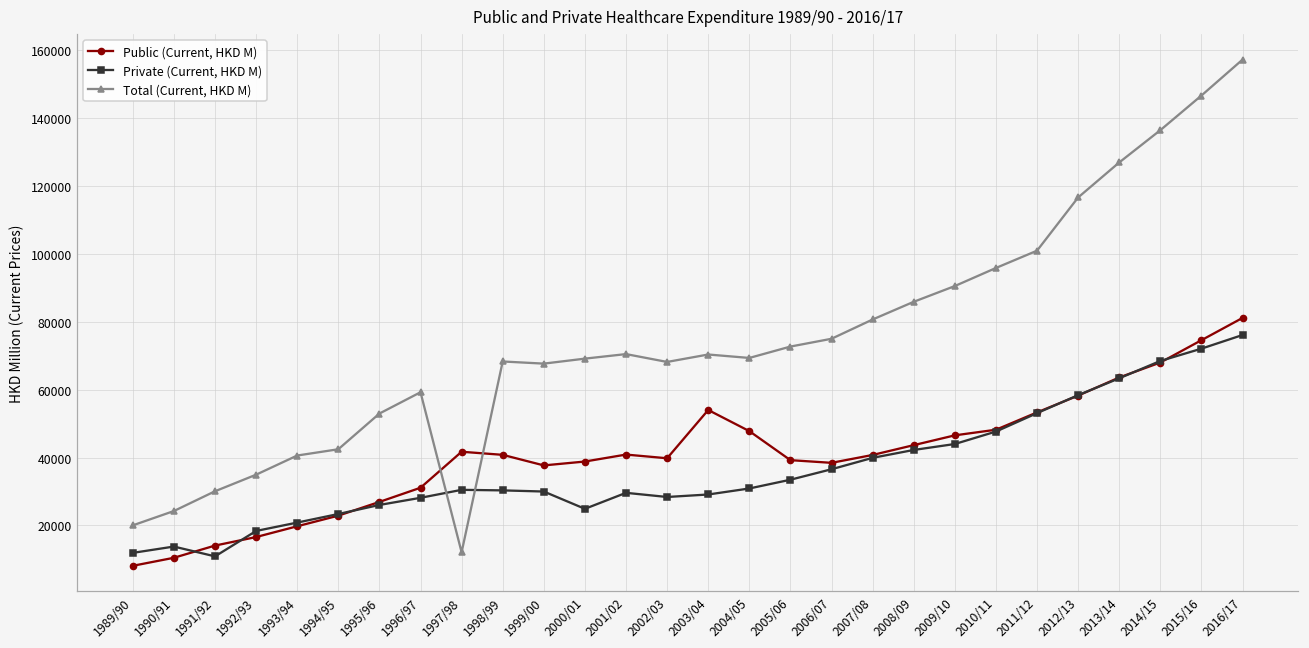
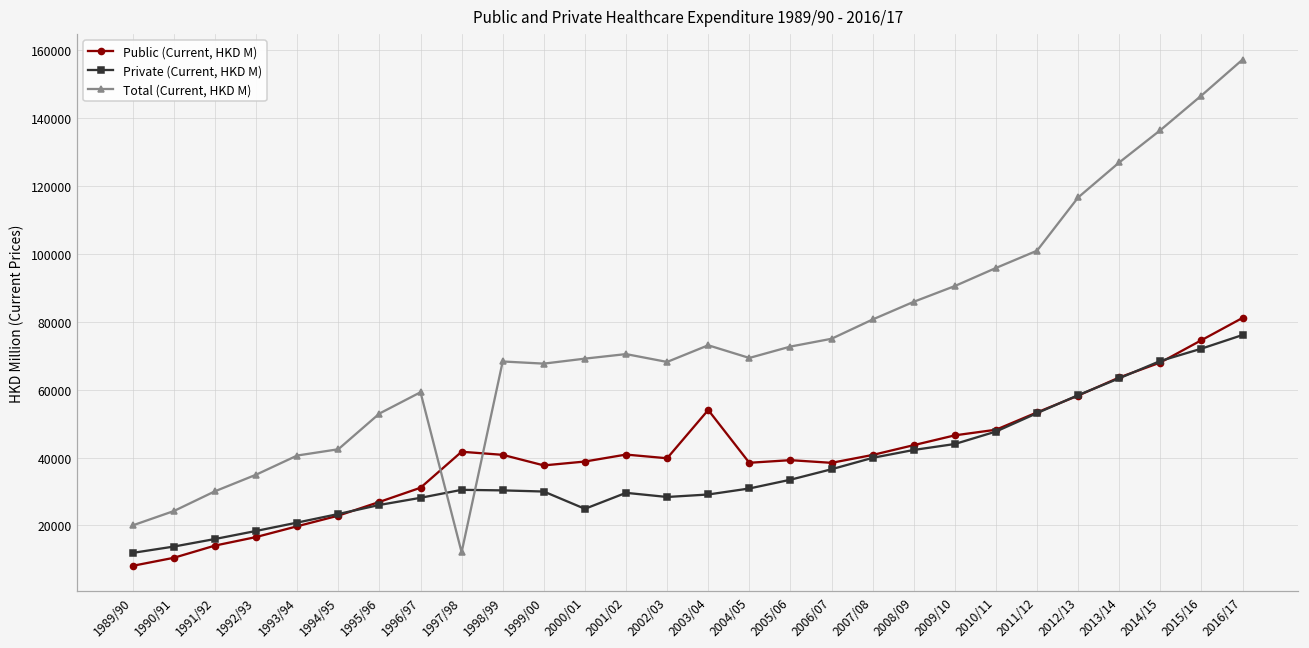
Private (Current, HKD M), 1991/92: 11000 -> 16000
Total (Current, HKD M), 2003/04: 70000 -> 73000
Public (Current, HKD M), 2004/05: 48000 -> 38000
